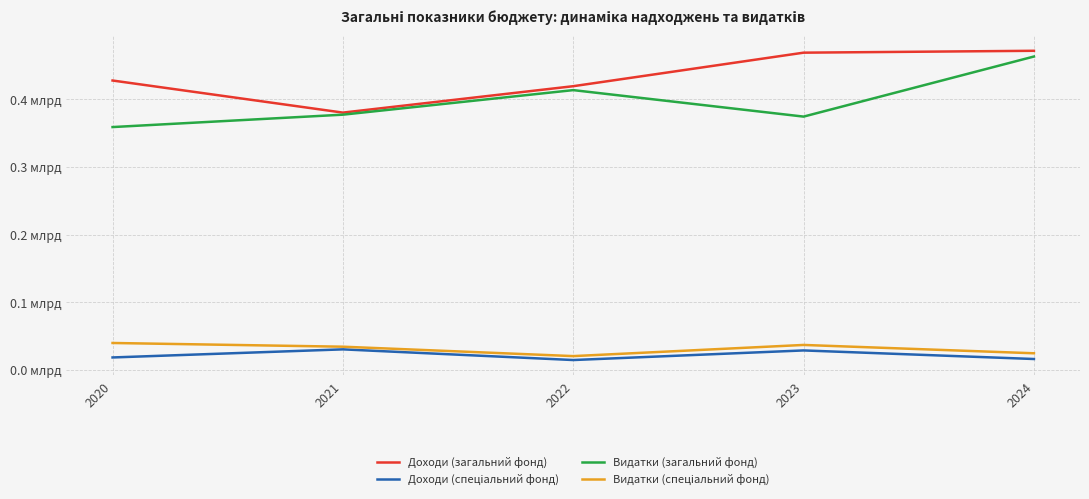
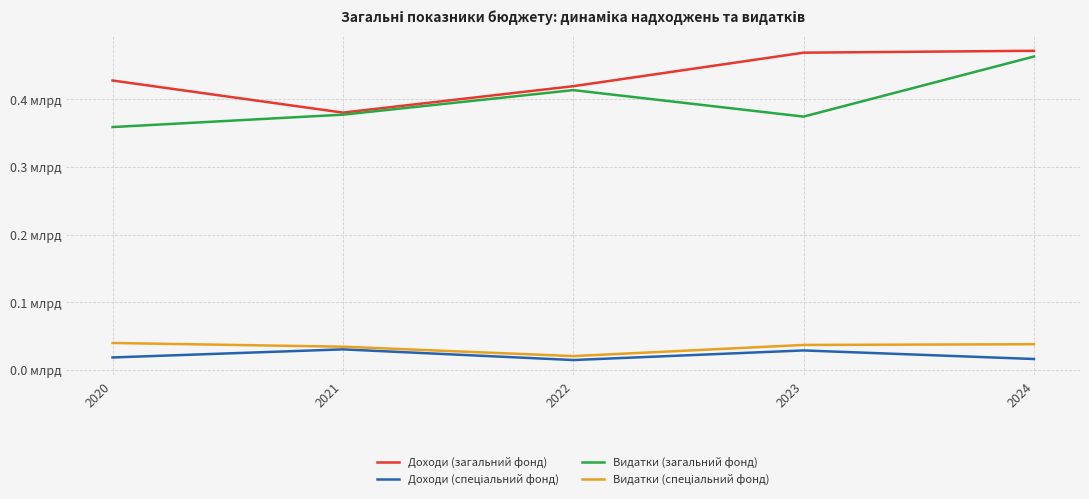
Видатки (спеціальний фонд), 2024: 0.02 млрд -> 0.04 млрд
